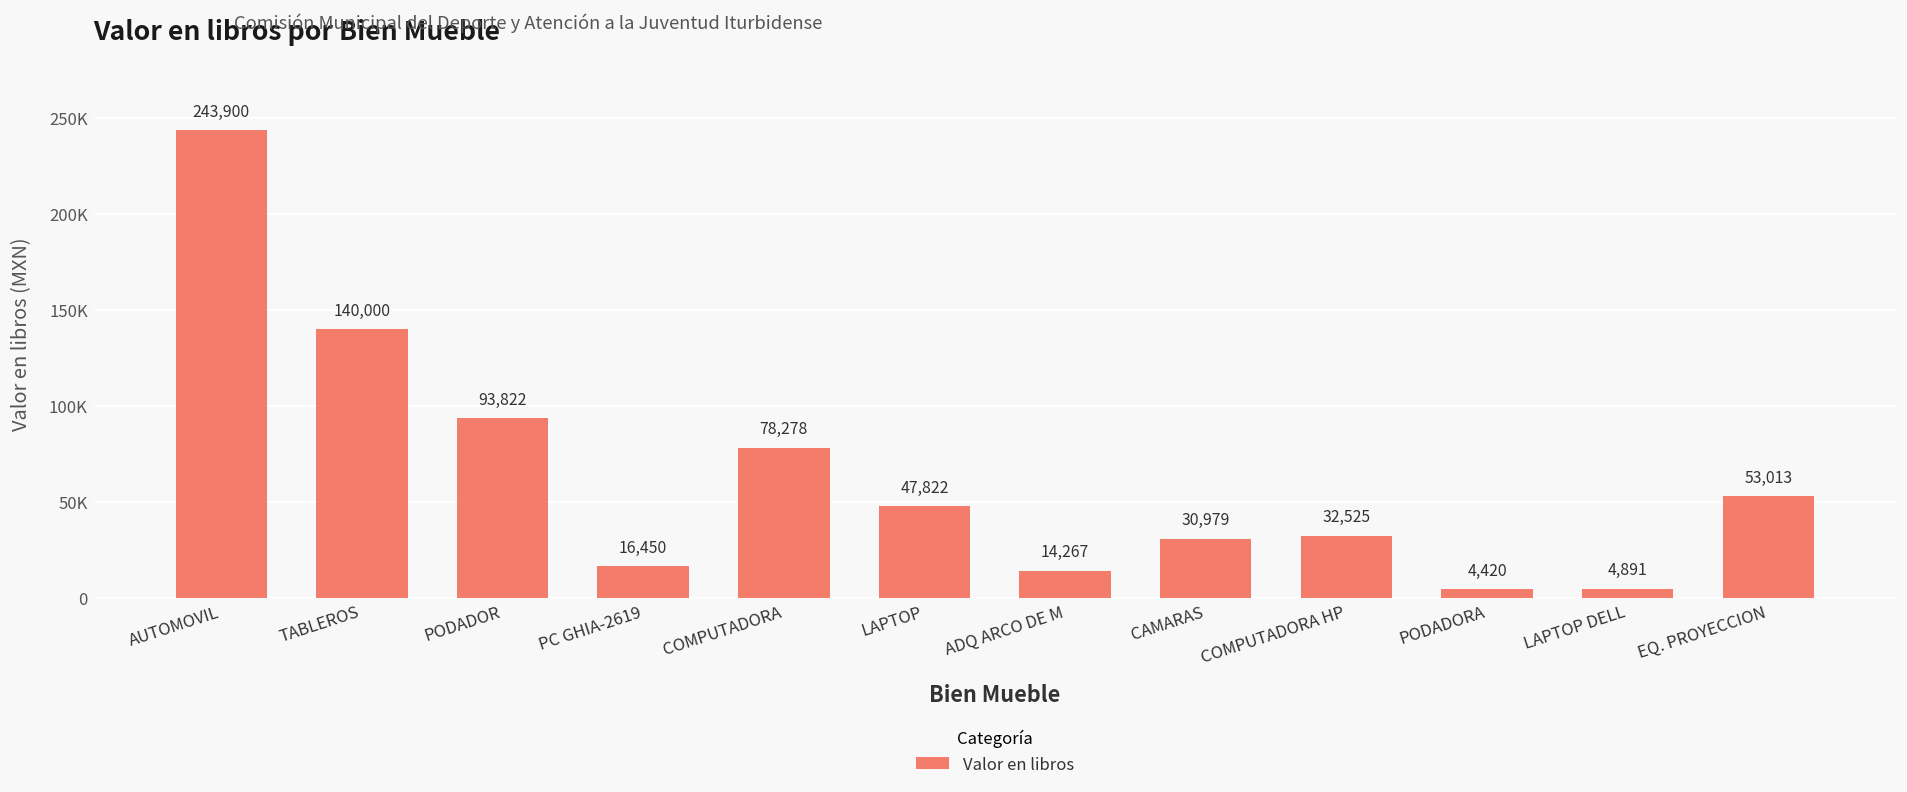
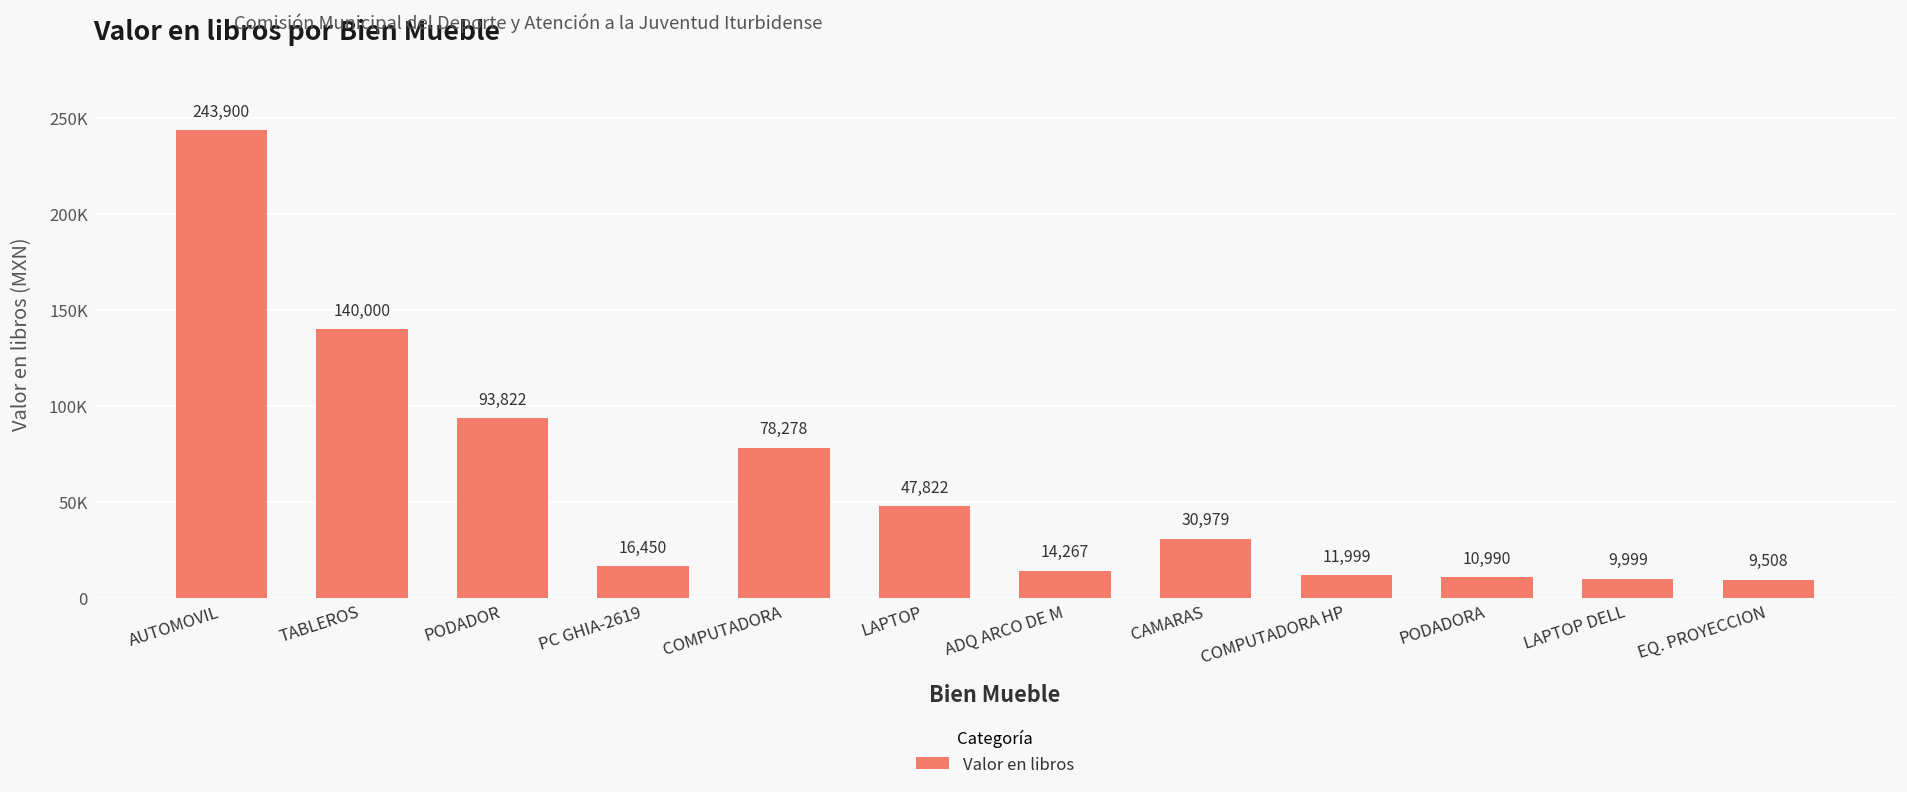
COMPUTADORA HP: 32,525 -> 11,999
PODADORA: 4,420 -> 10,990
LAPTOP DELL: 4,891 -> 9,999
EQ. PROYECCION: 53,013 -> 9,508
